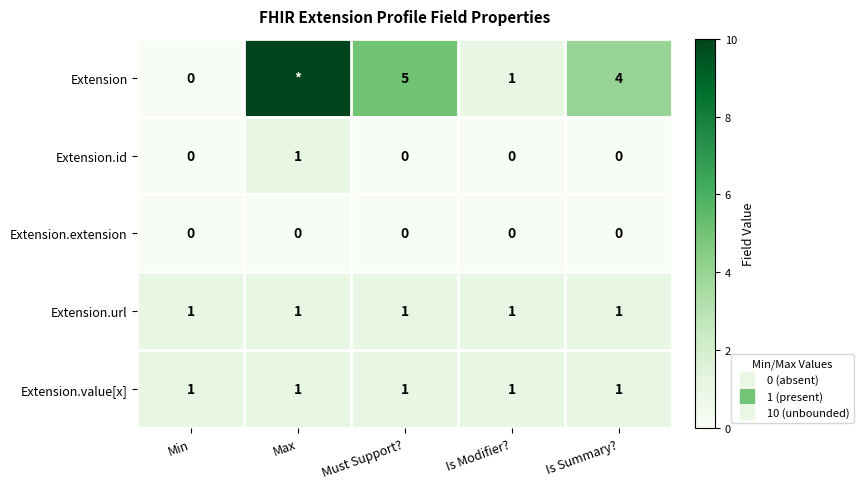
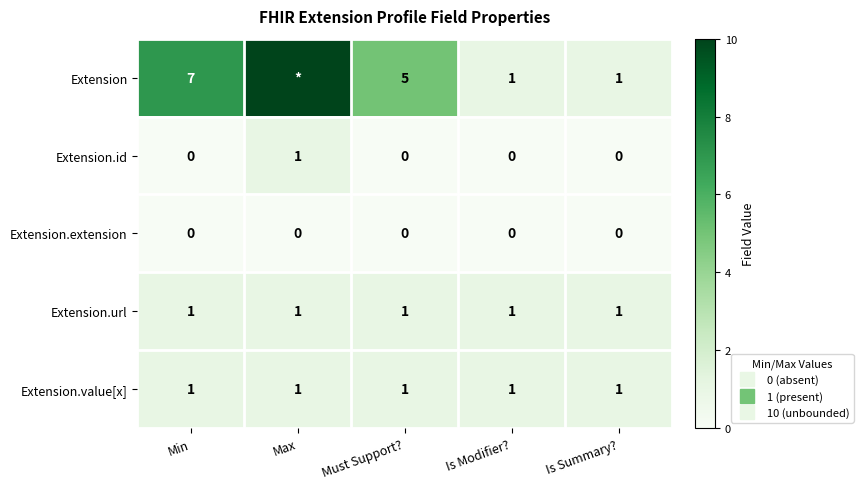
Extension, Min: 0 -> 7
Extension, Is Summary?: 4 -> 1
